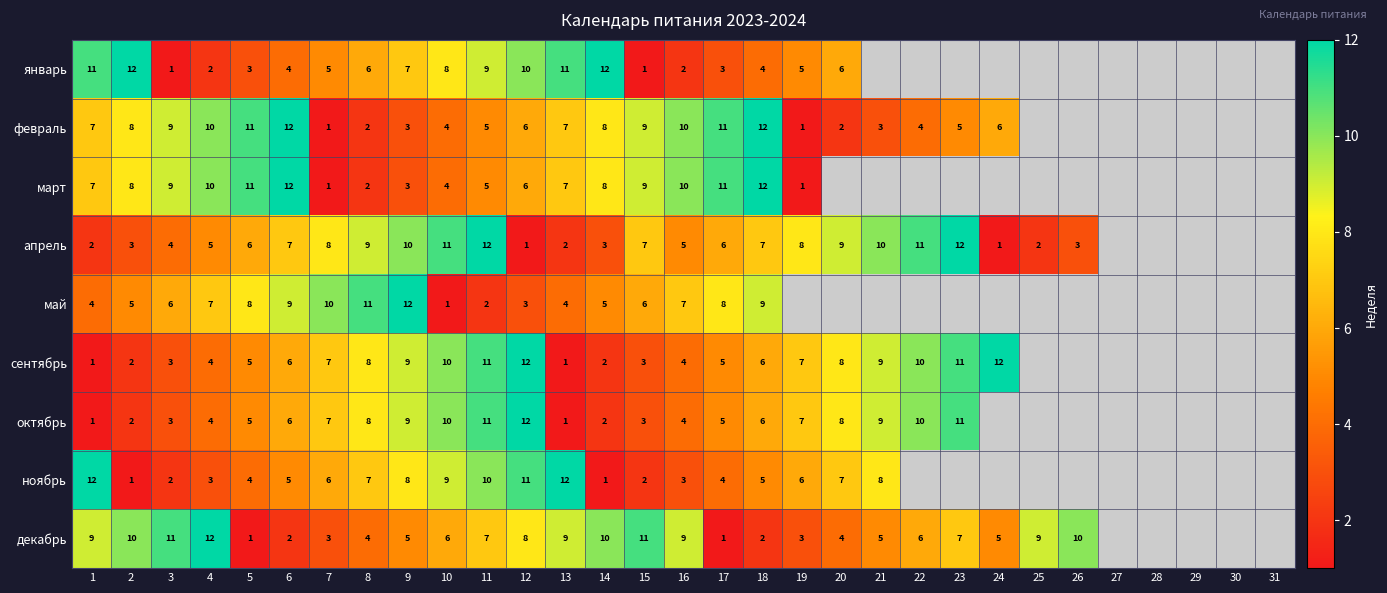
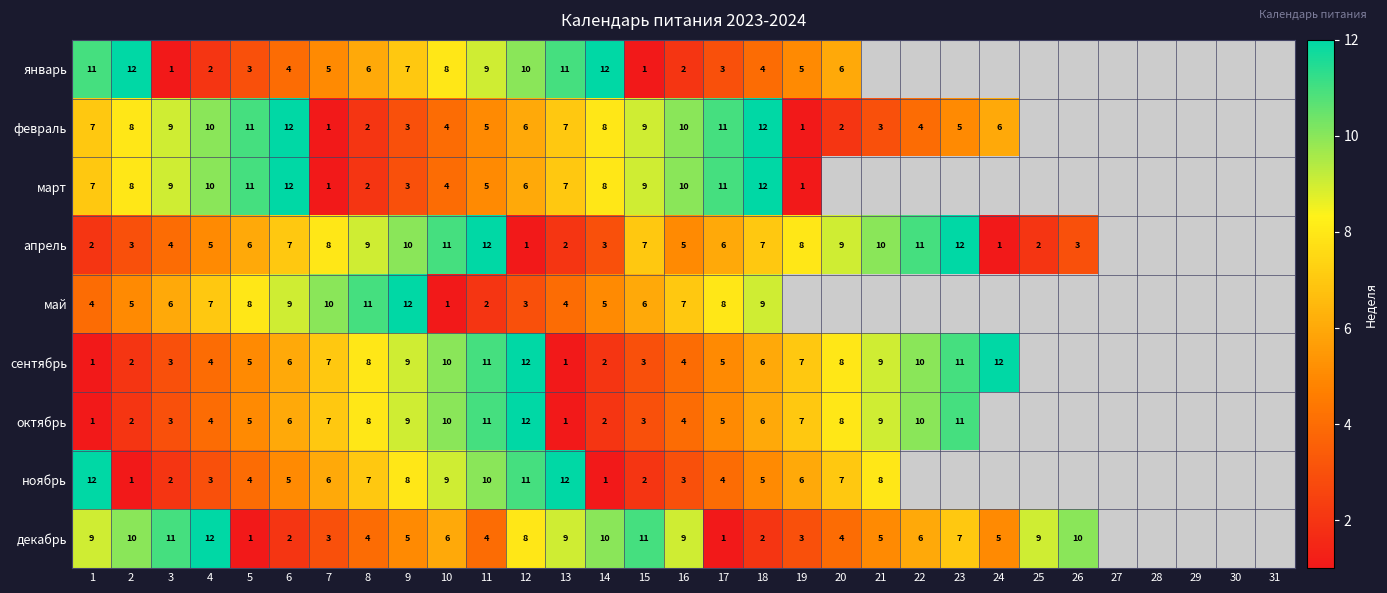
декабрь, 11: 7 -> 4
